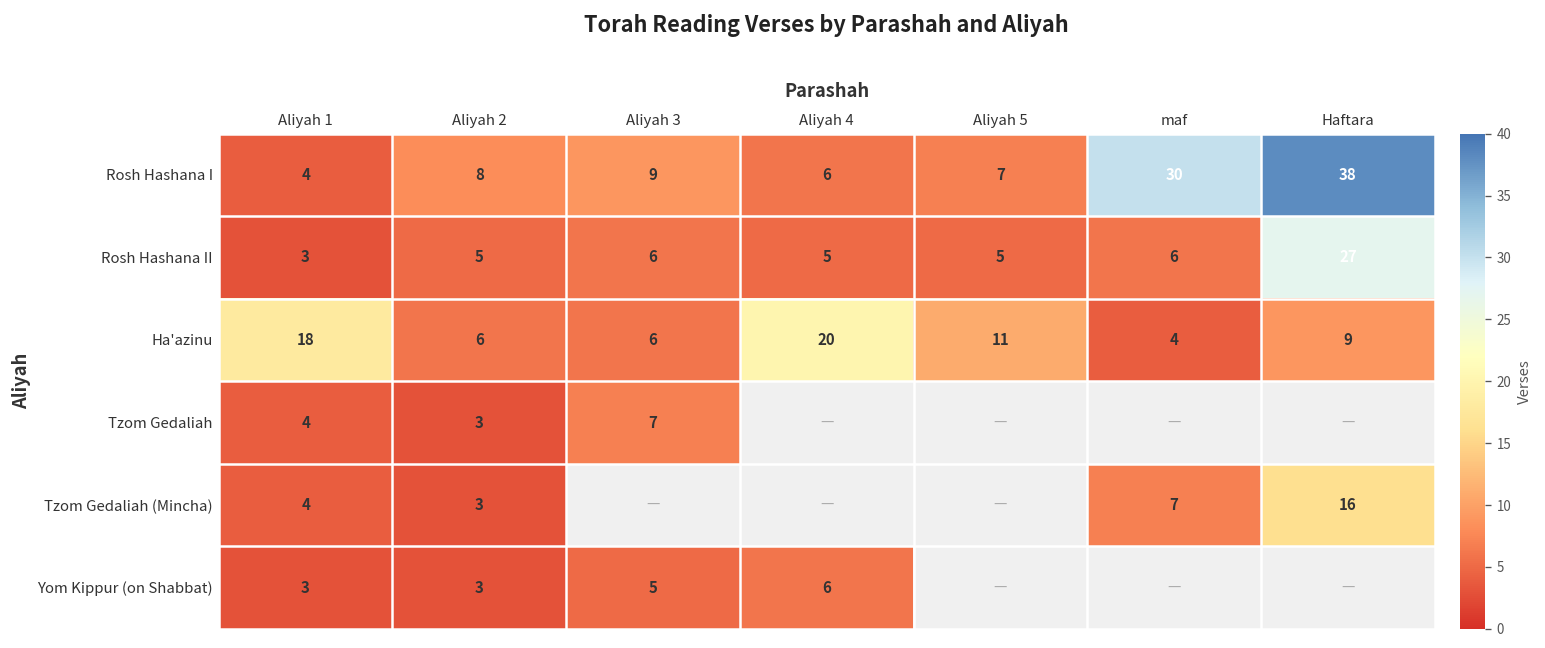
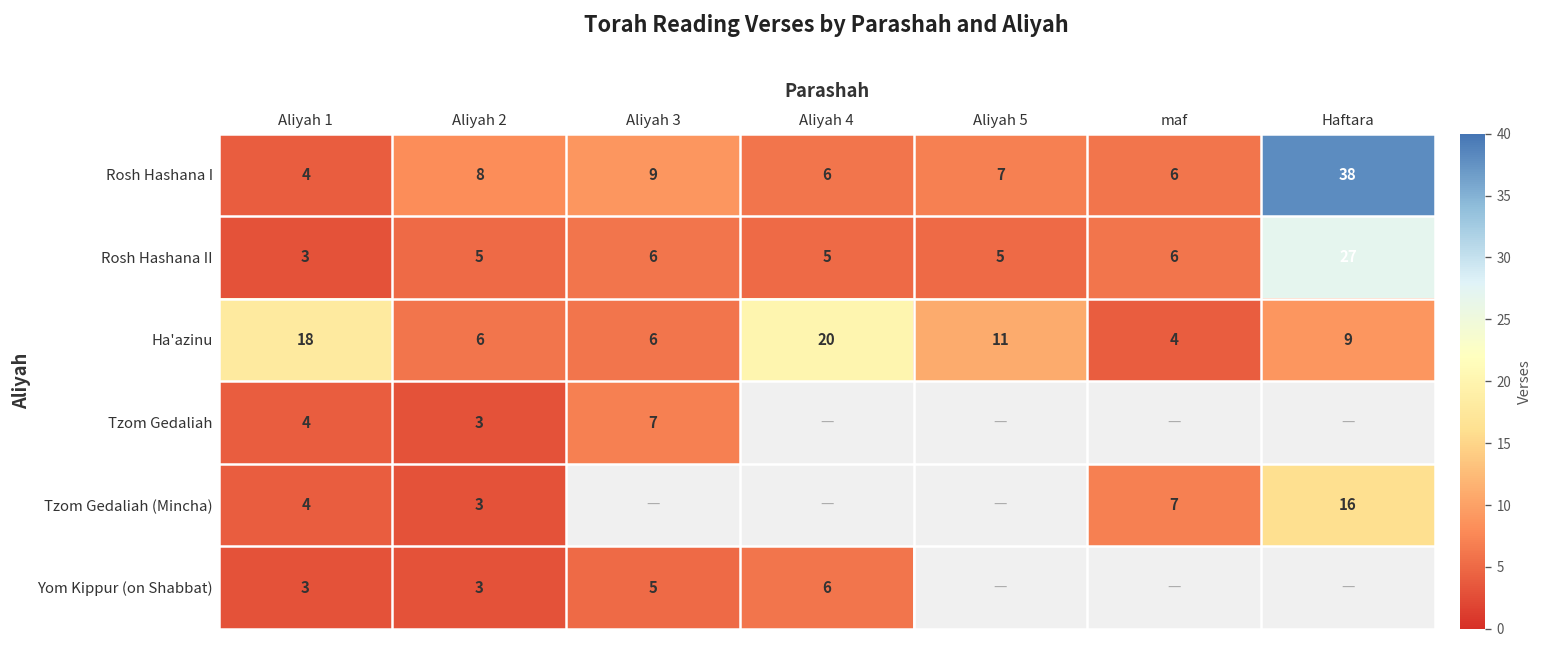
Rosh Hashana I, maf: 30 -> 6
